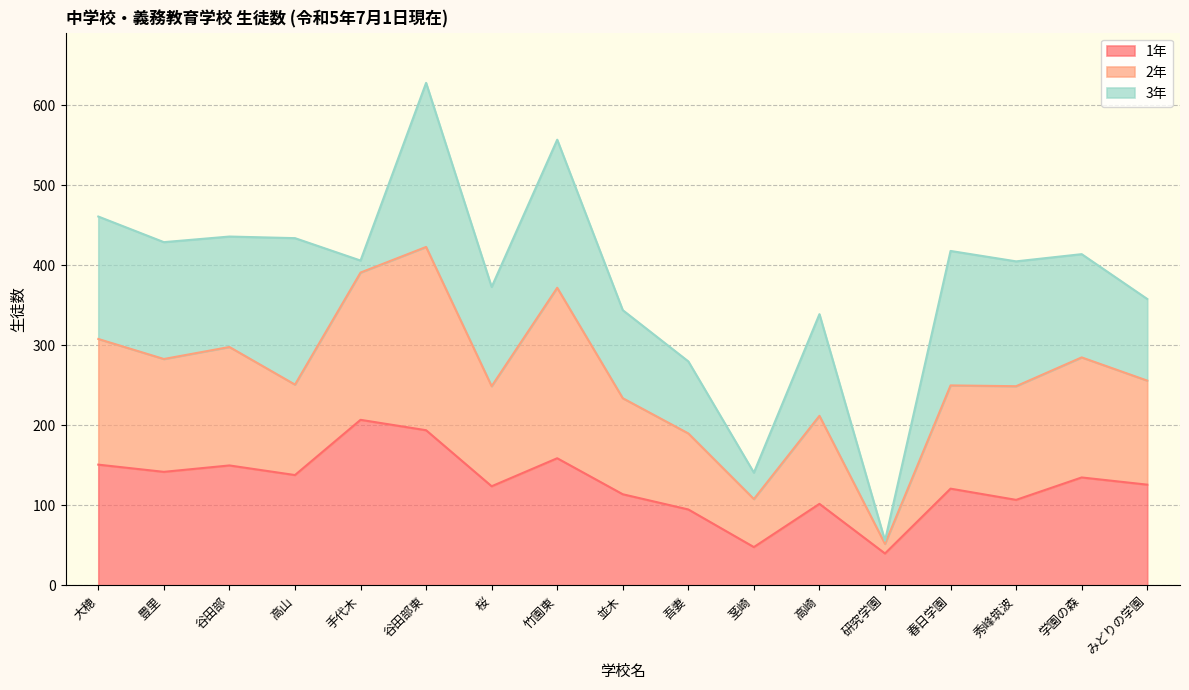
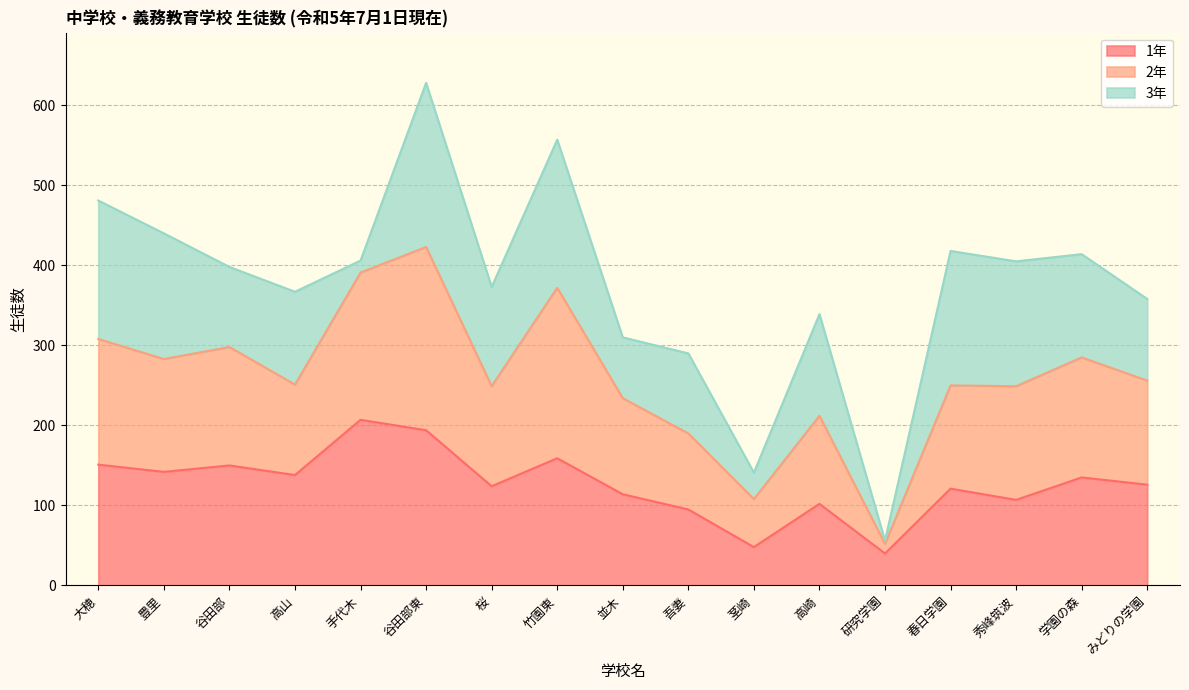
3年, 大穂: 150 -> 170
3年, 豊里: 150 -> 160
3年, 谷田部: 140 -> 100
3年, 高山: 180 -> 120
3年, 並木: 110 -> 80
3年, 吾妻: 90 -> 100
